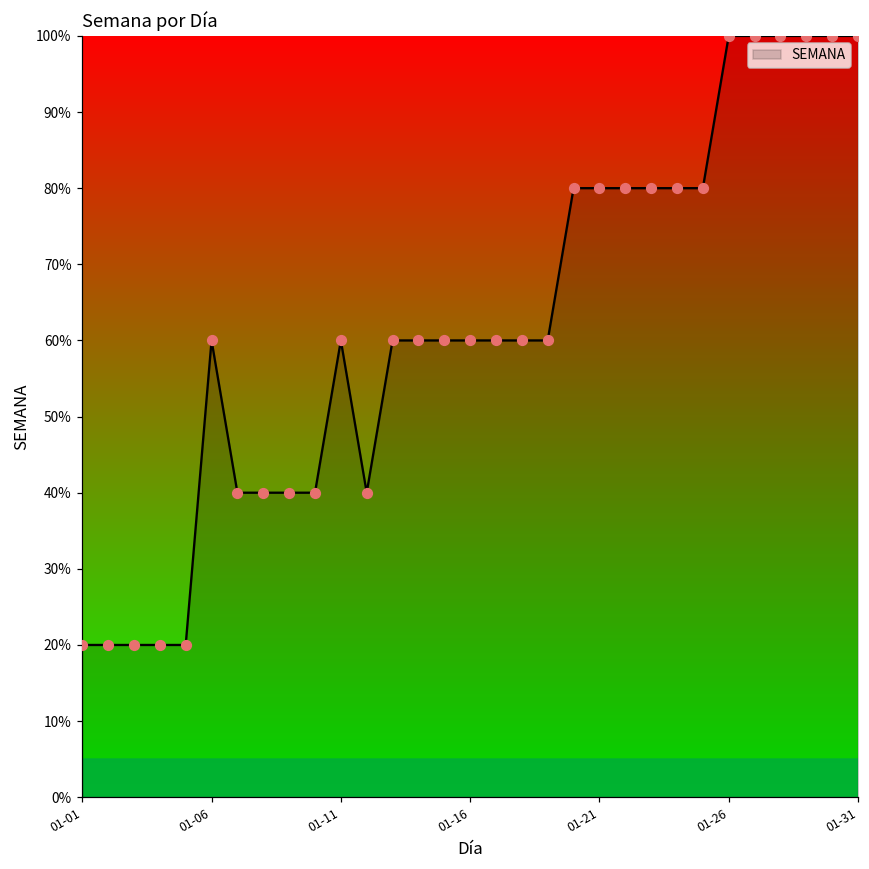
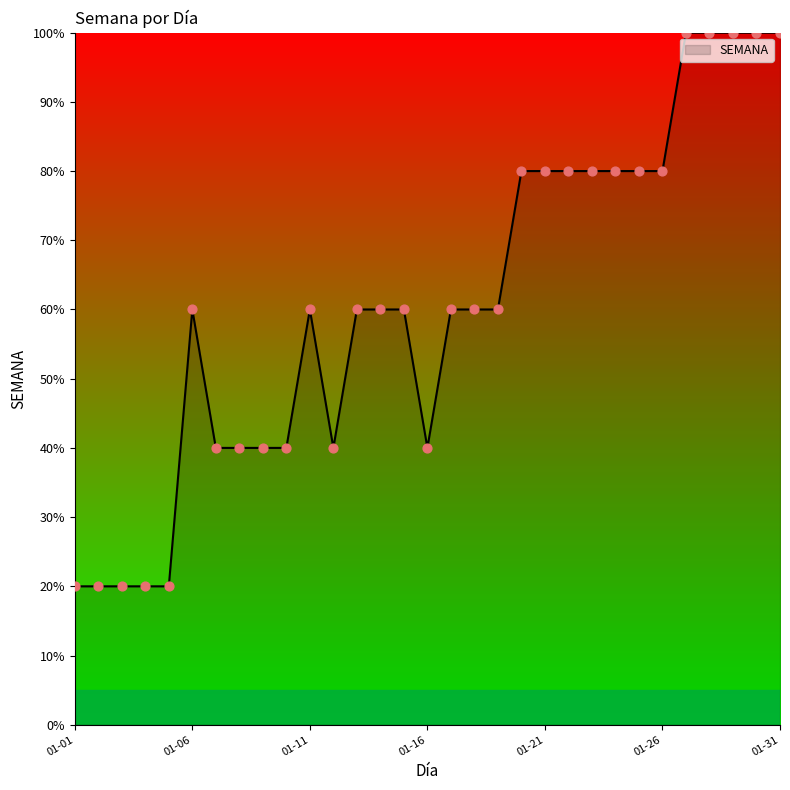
01-16: 60% -> 40%
01-26: 100% -> 80%
